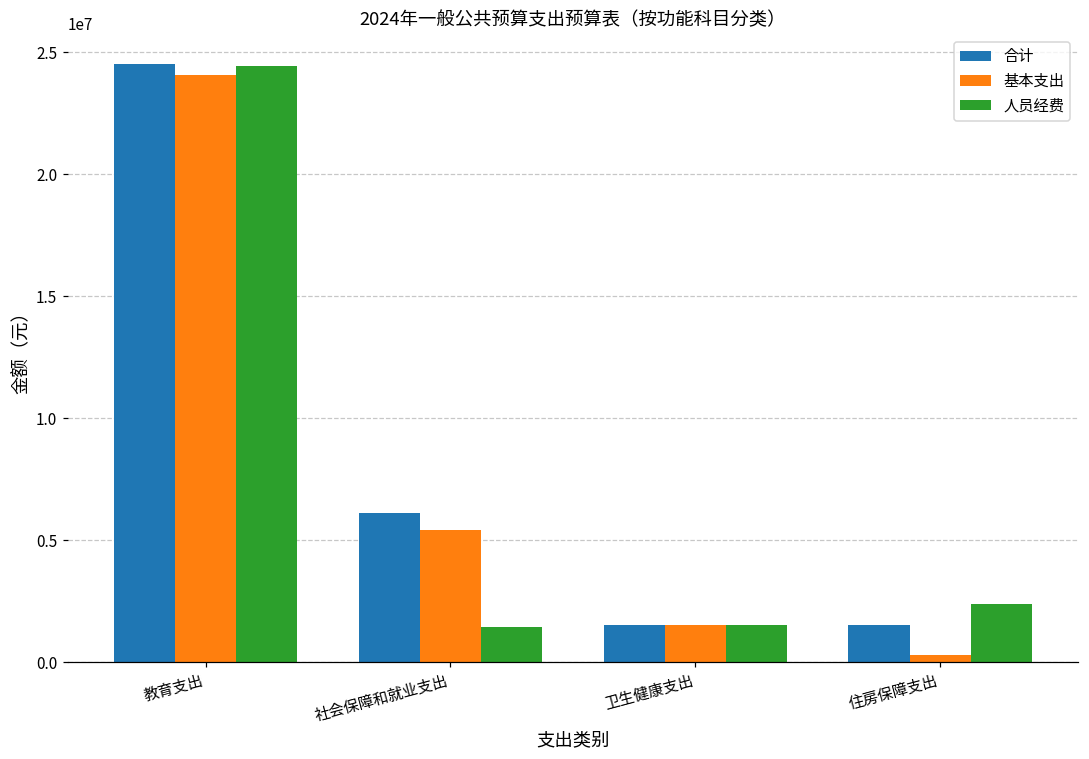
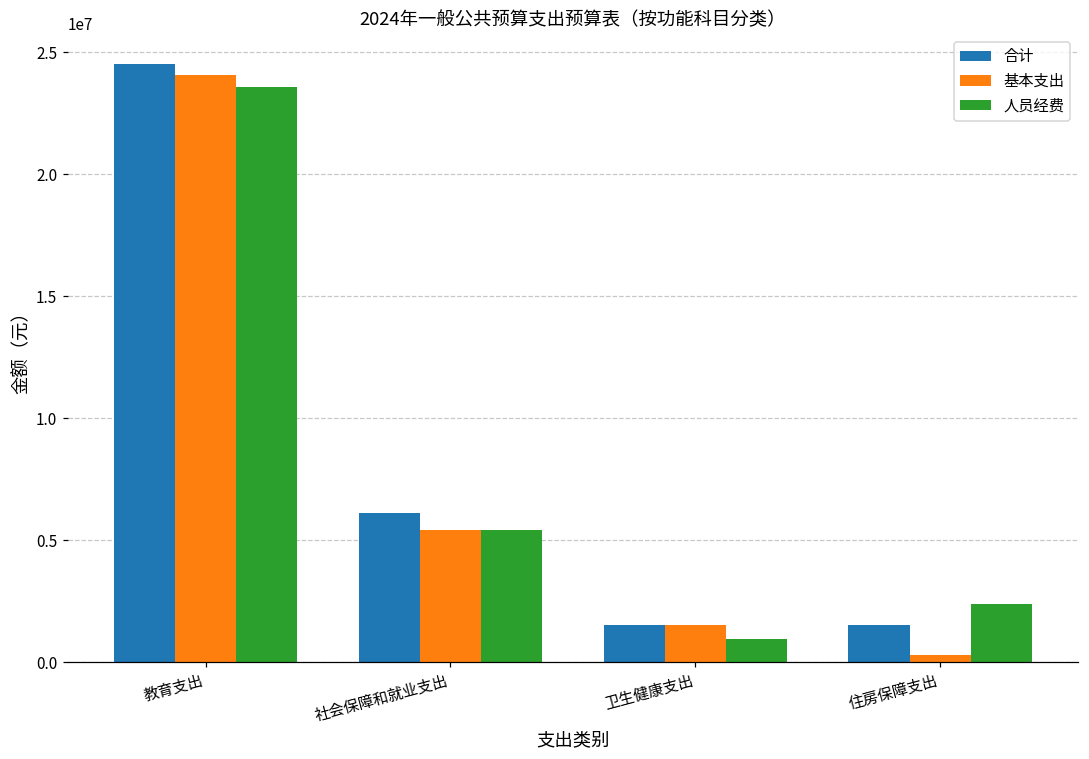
人员经费, 教育支出: 24400000 -> 23600000
人员经费, 社会保障和就业支出: 1400000 -> 5400000
人员经费, 卫生健康支出: 1500000 -> 900000
